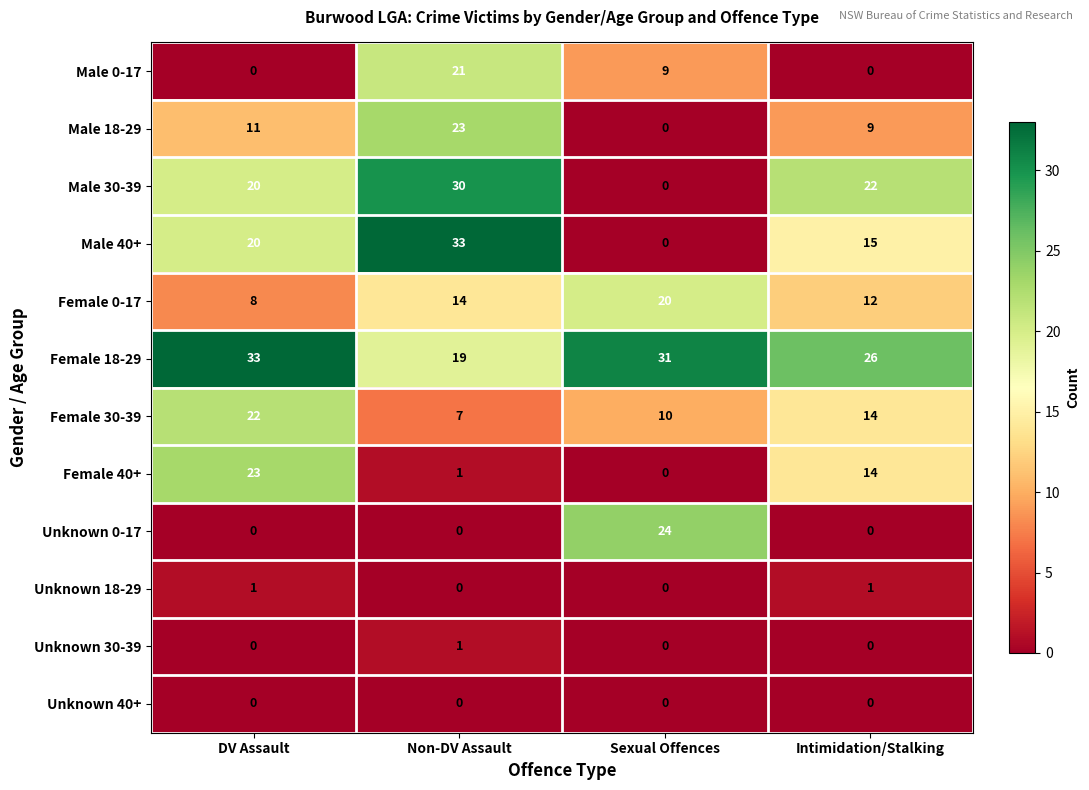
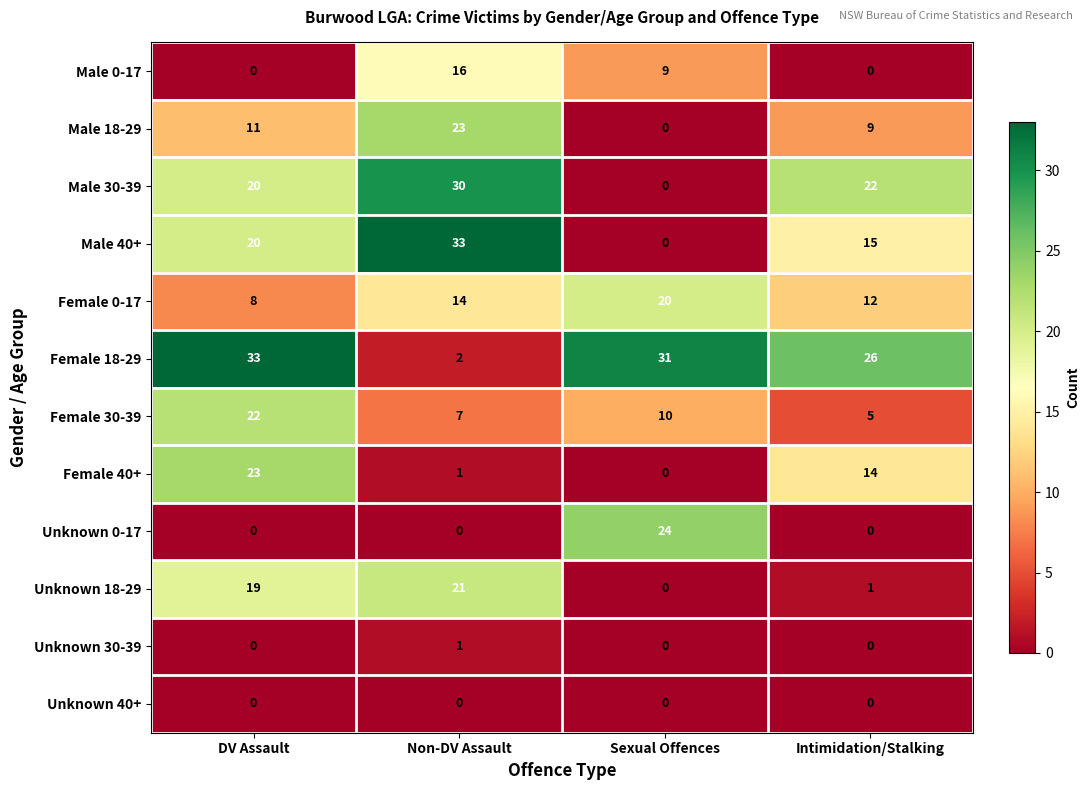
Male 0-17, Non-DV Assault: 21 -> 16
Female 18-29, Non-DV Assault: 19 -> 2
Female 30-39, Intimidation/Stalking: 14 -> 5
Unknown 18-29, DV Assault: 1 -> 19
Unknown 18-29, Non-DV Assault: 0 -> 21
